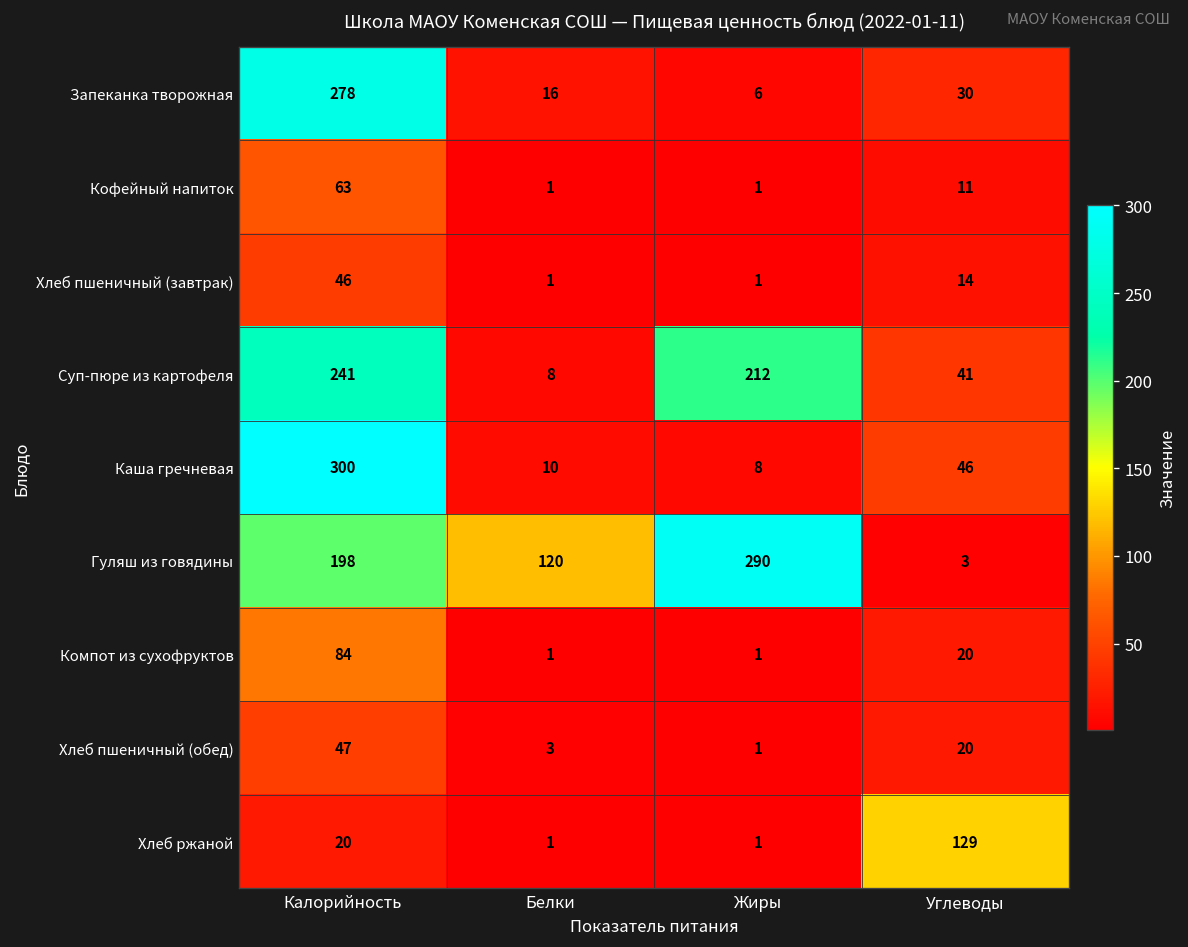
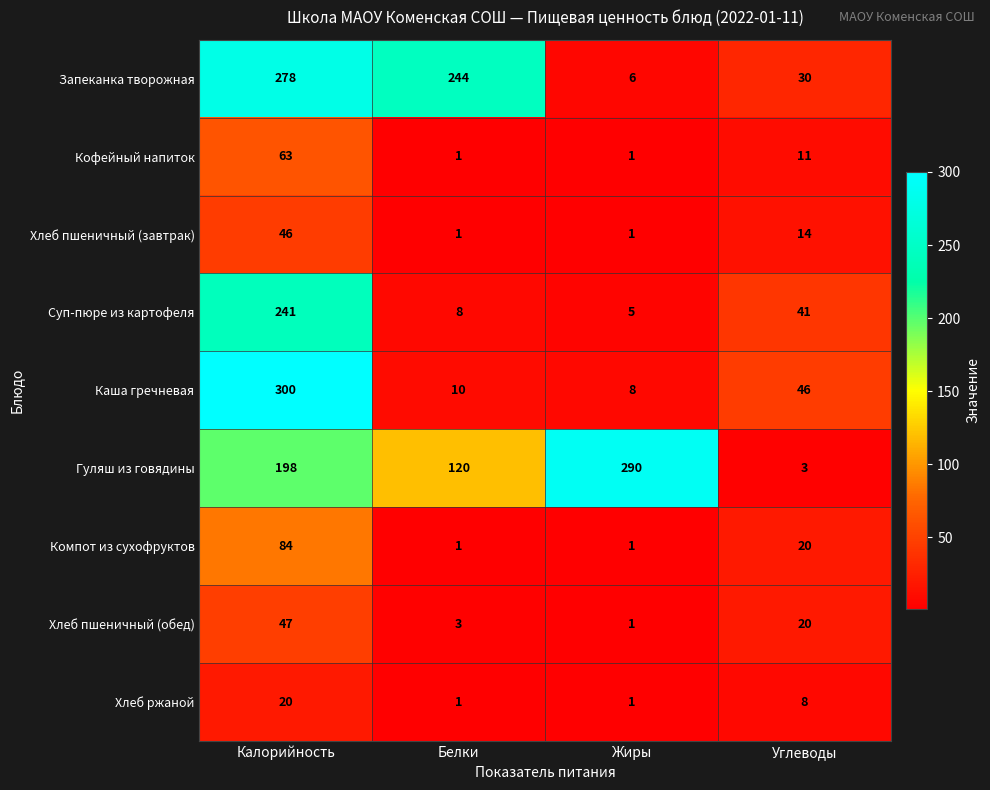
Запеканка творожная, Белки: 16 -> 244
Суп-пюре из картофеля, Жиры: 212 -> 5
Хлеб ржаной, Углеводы: 129 -> 8
